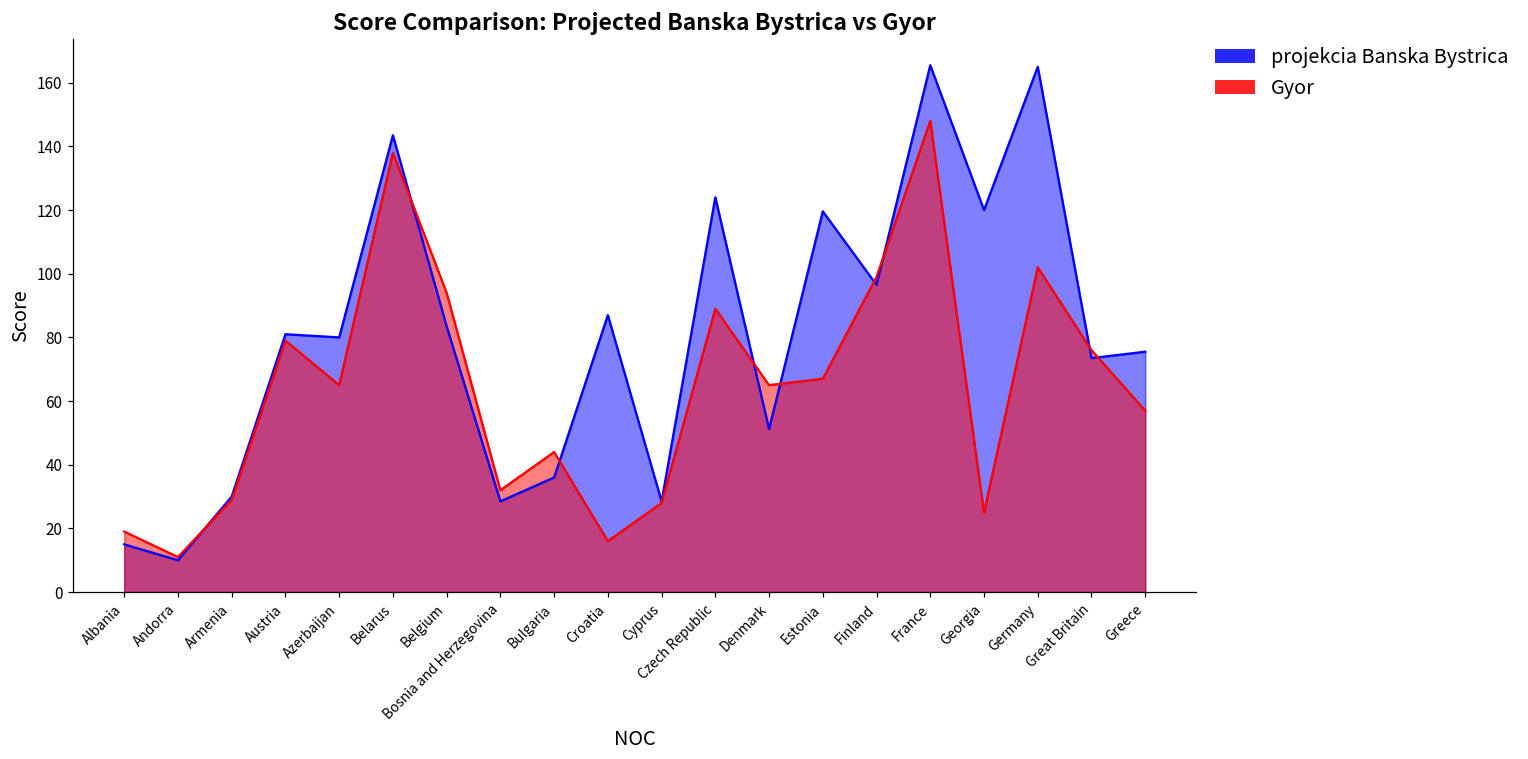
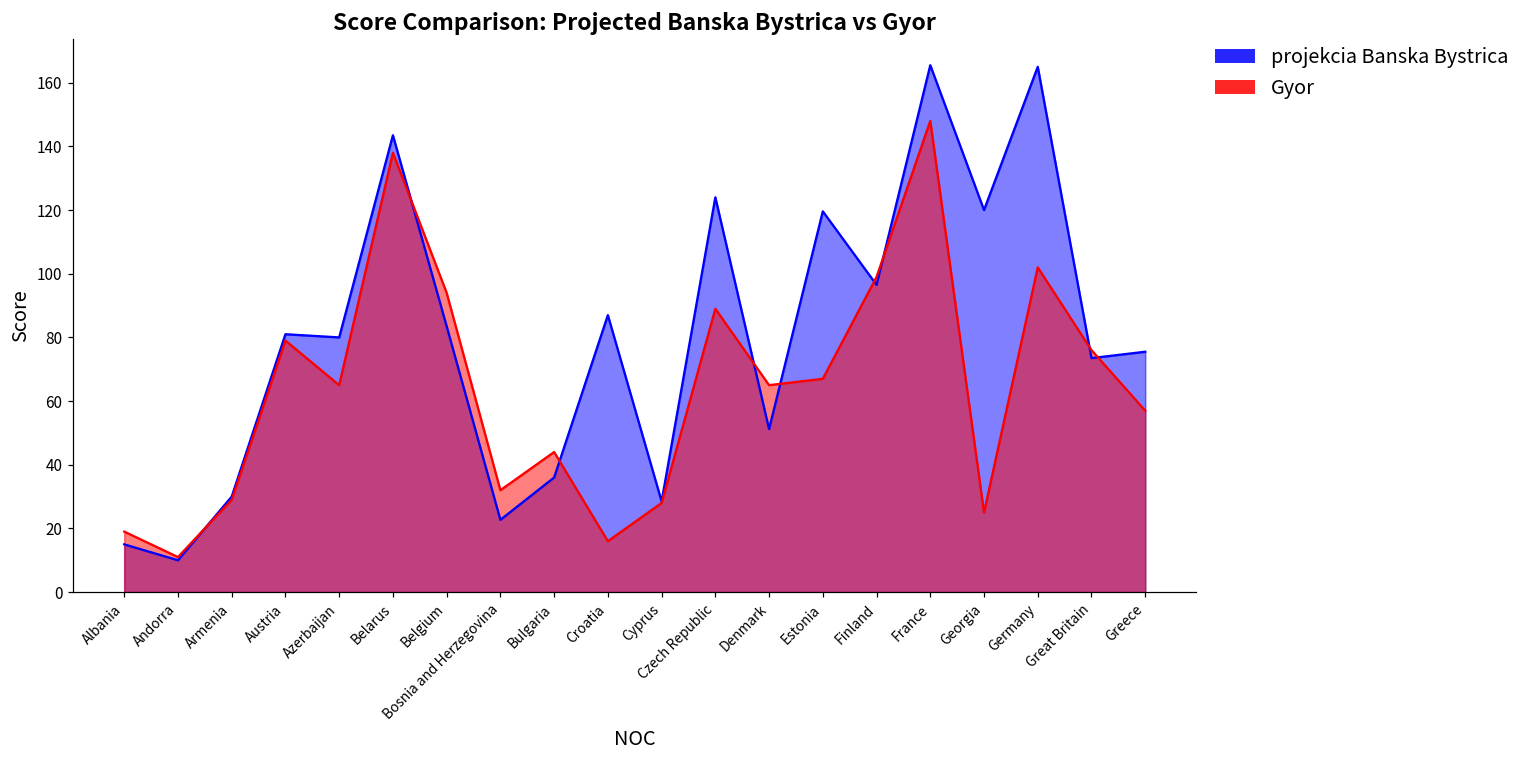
projekcia Banska Bystrica, Bosnia and Herzegovina: 29 -> 23
